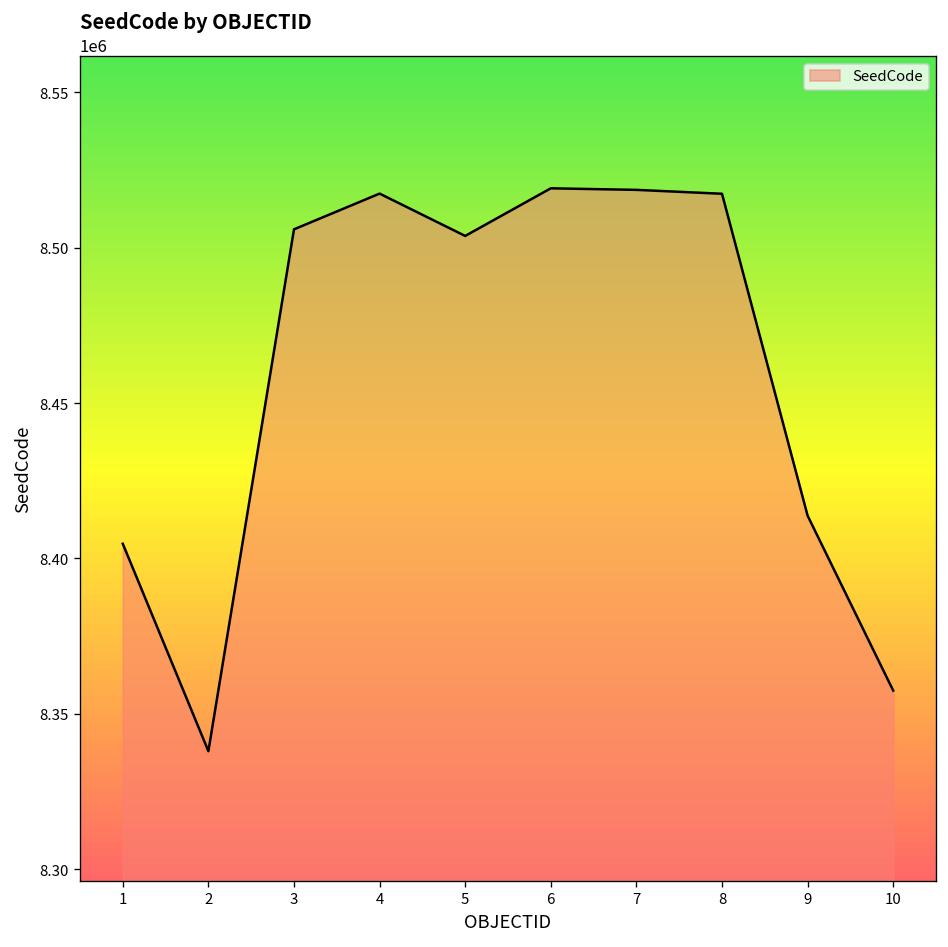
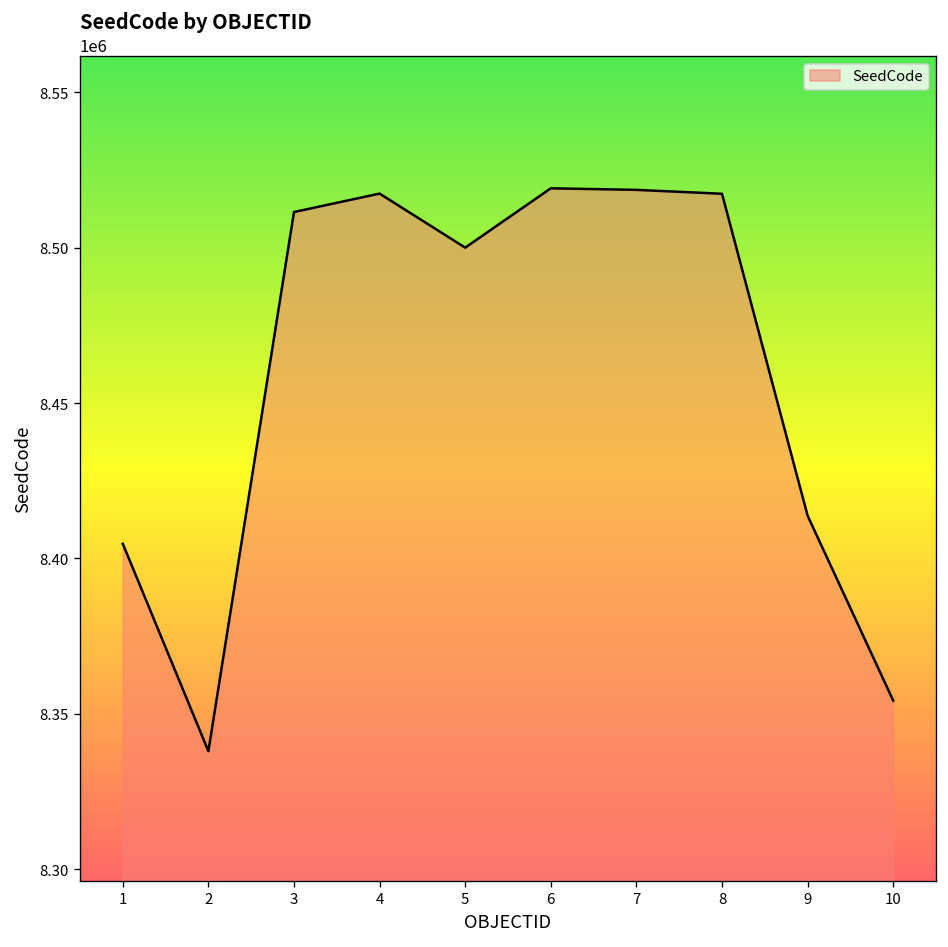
3: 8506000 -> 8512000
5: 8504000 -> 8500000
10: 8357000 -> 8354000
